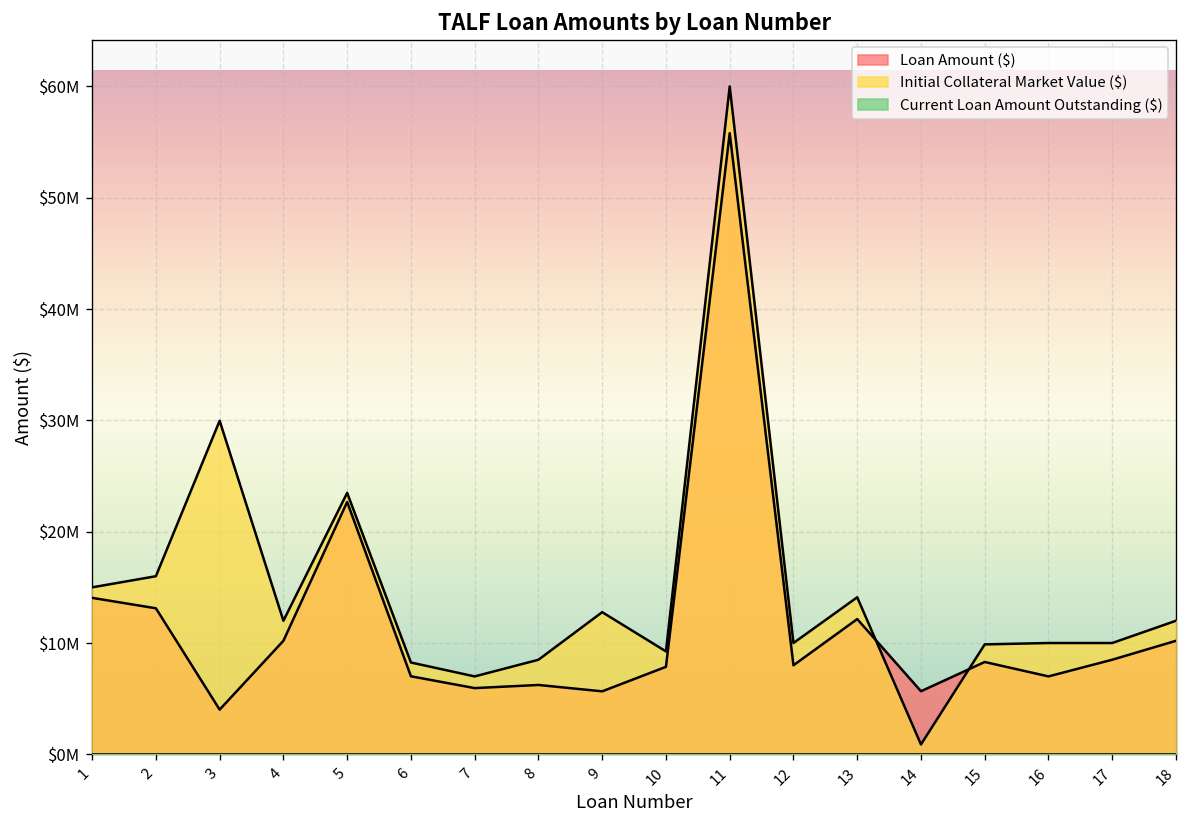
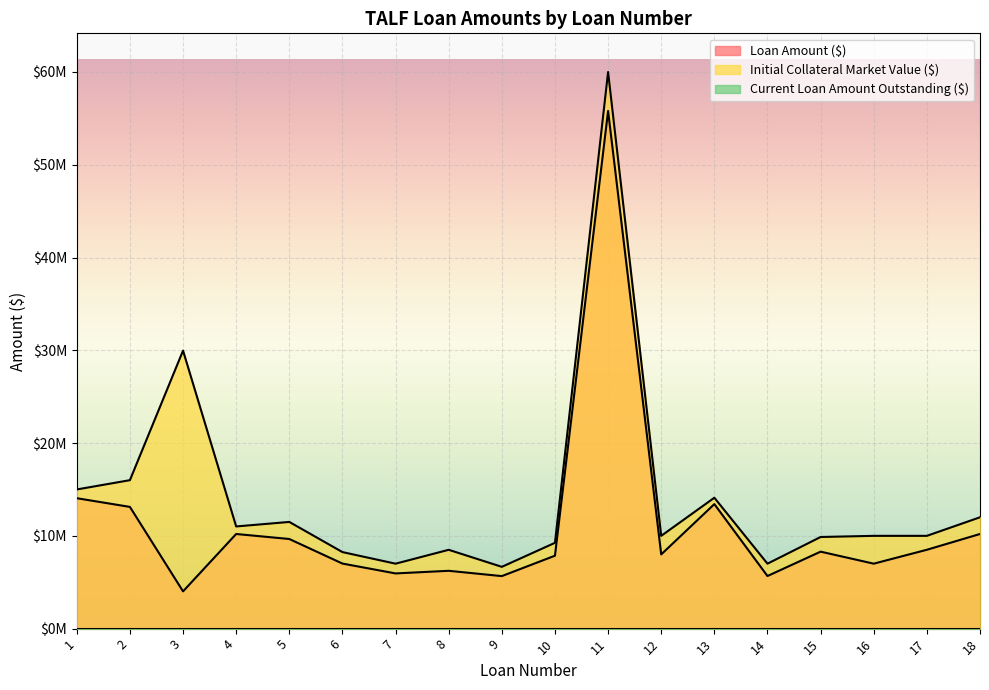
Initial Collateral Market Value ($), 4: $12000000 -> $11000000
Loan Amount ($), 5: $23000000 -> $10000000
Initial Collateral Market Value ($), 5: $23000000 -> $12000000
Initial Collateral Market Value ($), 9: $13000000 -> $7000000
Loan Amount ($), 13: $12000000 -> $13000000
Initial Collateral Market Value ($), 14: $1000000 -> $7000000
